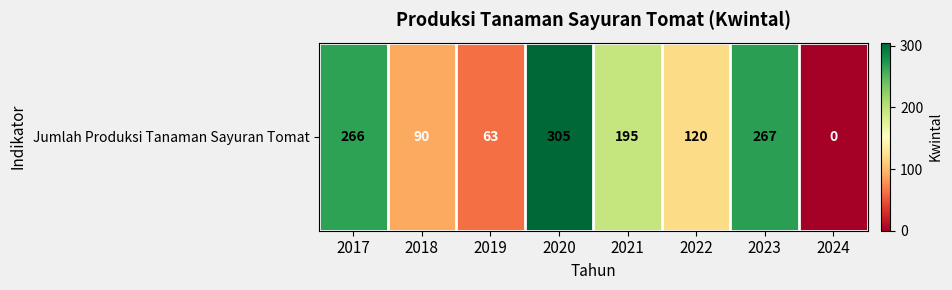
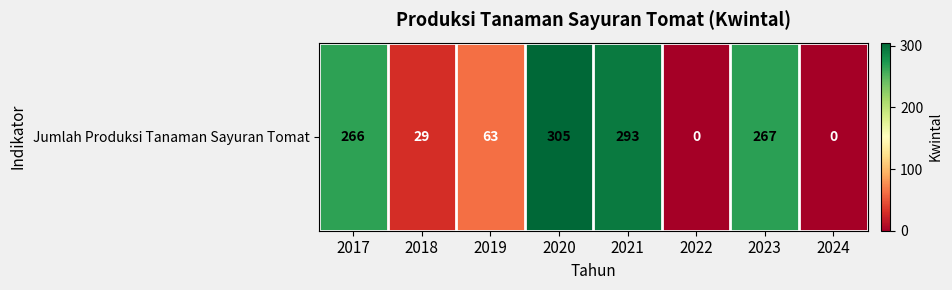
Jumlah Produksi Tanaman Sayuran Tomat, 2018: 90 -> 29
Jumlah Produksi Tanaman Sayuran Tomat, 2021: 195 -> 293
Jumlah Produksi Tanaman Sayuran Tomat, 2022: 120 -> 0
